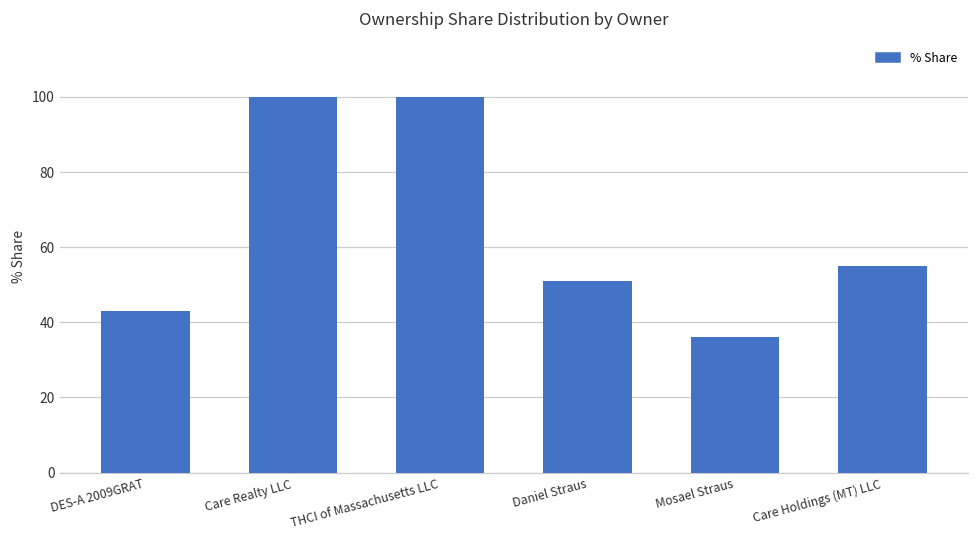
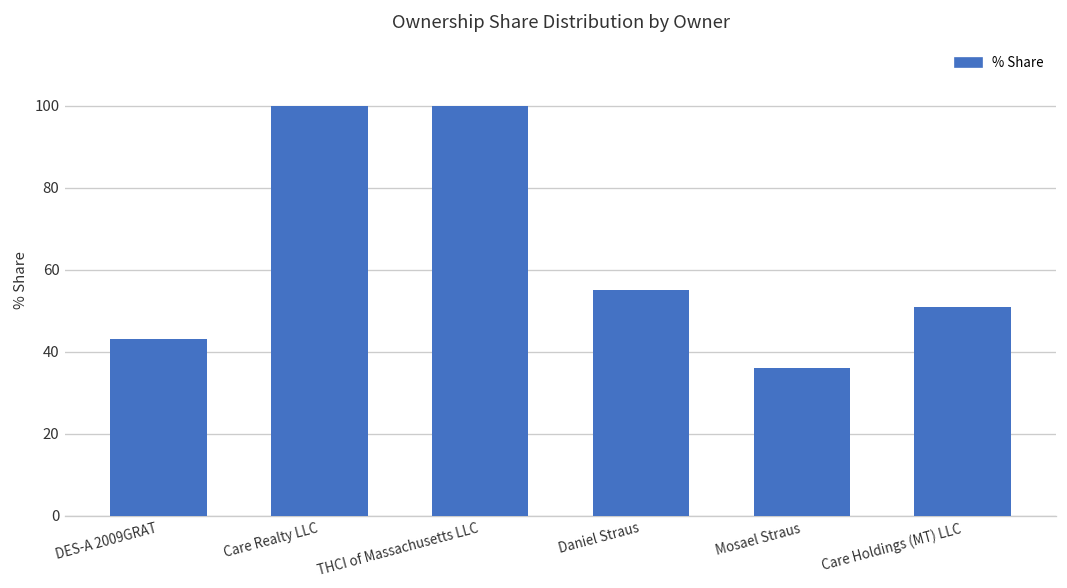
Daniel Straus: 51 -> 55
Care Holdings (MT) LLC: 55 -> 51
